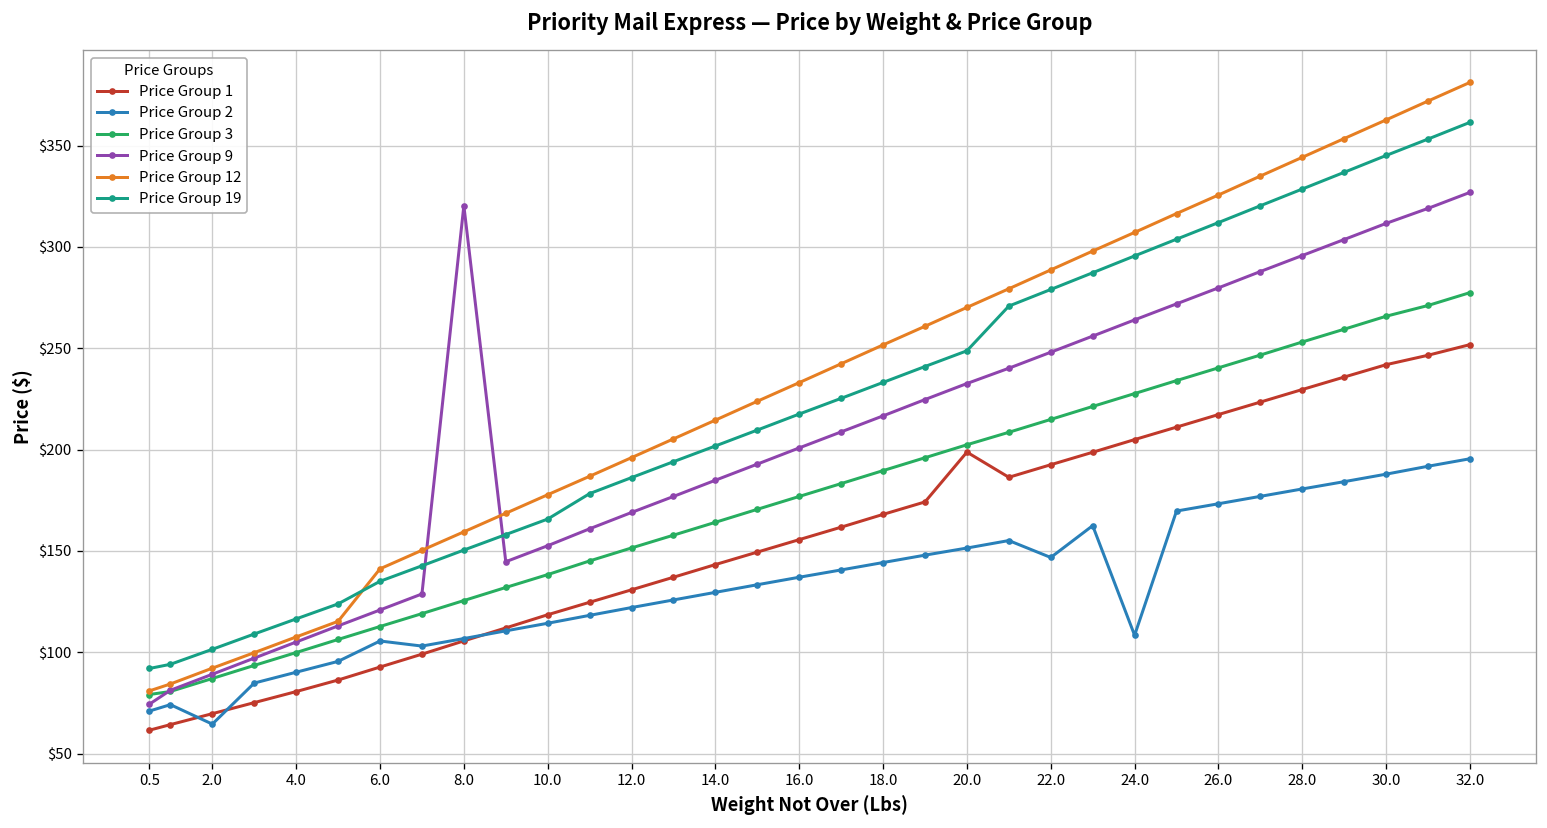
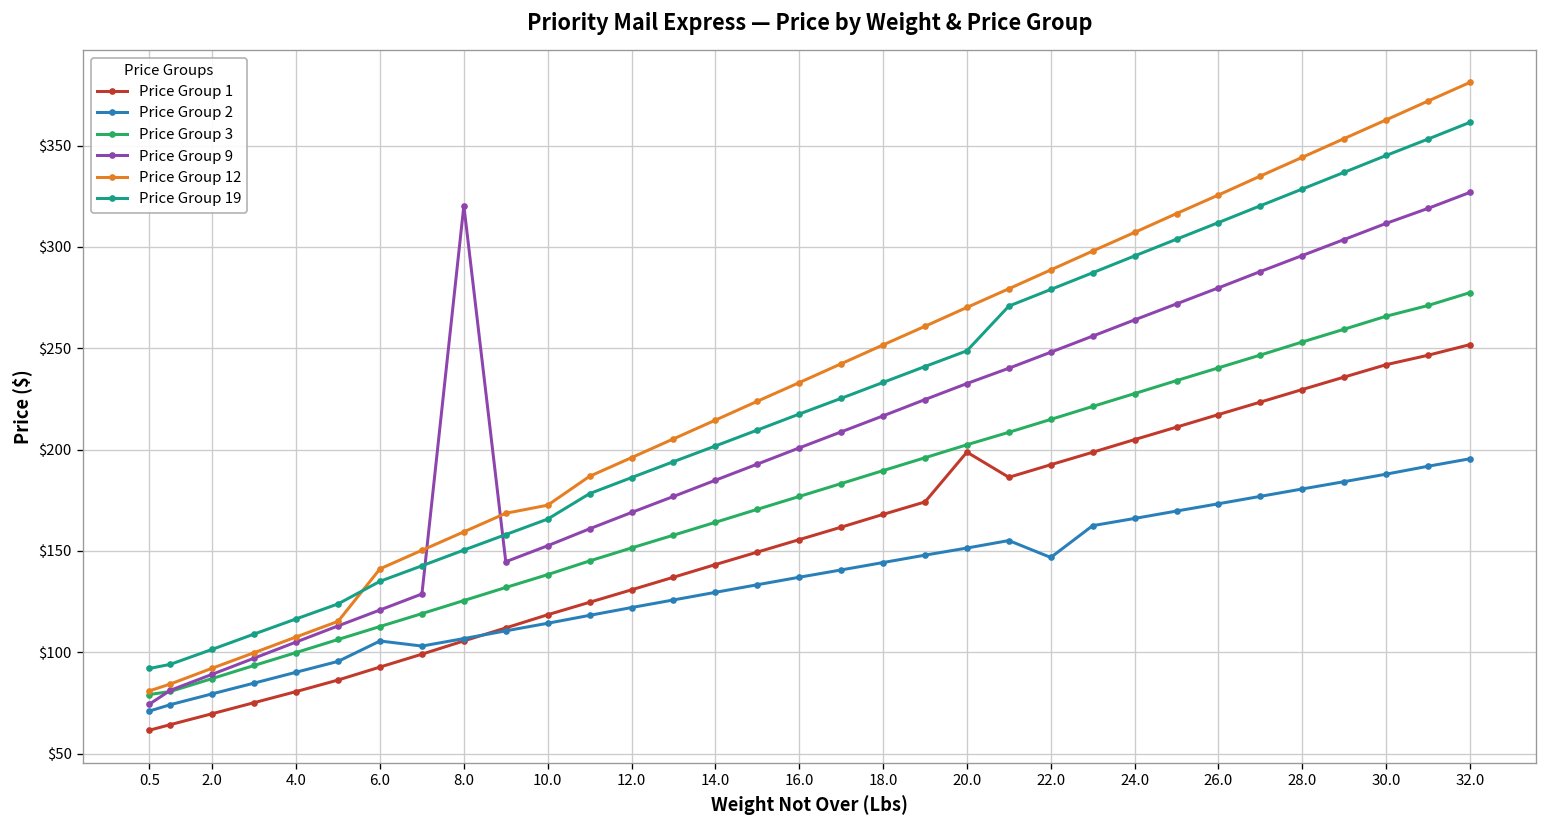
Price Group 2, 2.0: $65 -> $80
Price Group 12, 10.0: $178 -> $173
Price Group 2, 24.0: $108 -> $166
